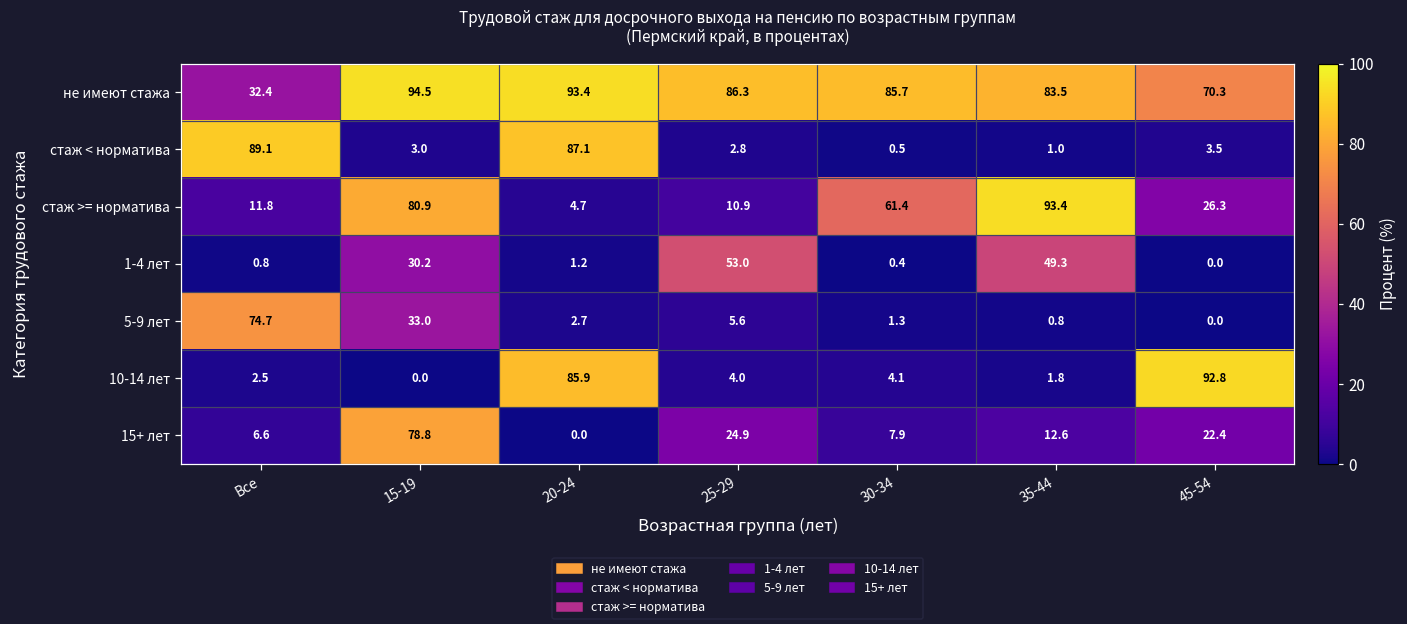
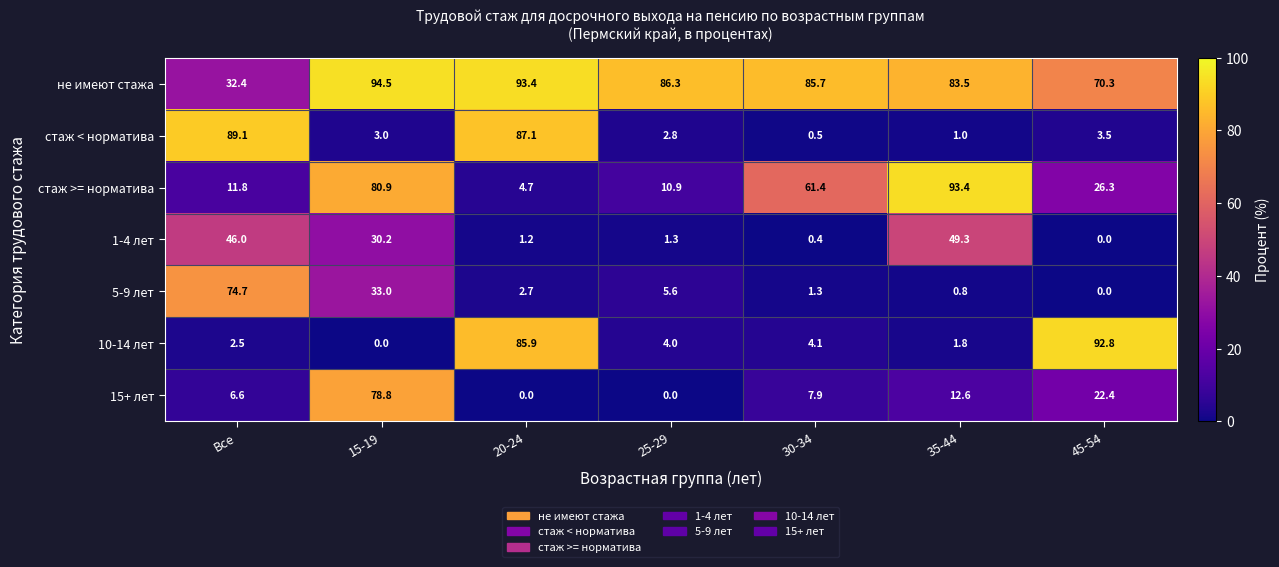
1-4 лет, Все: 0.8 -> 46.0
1-4 лет, 25-29: 53.0 -> 1.3
15+ лет, 25-29: 24.9 -> 0.0
